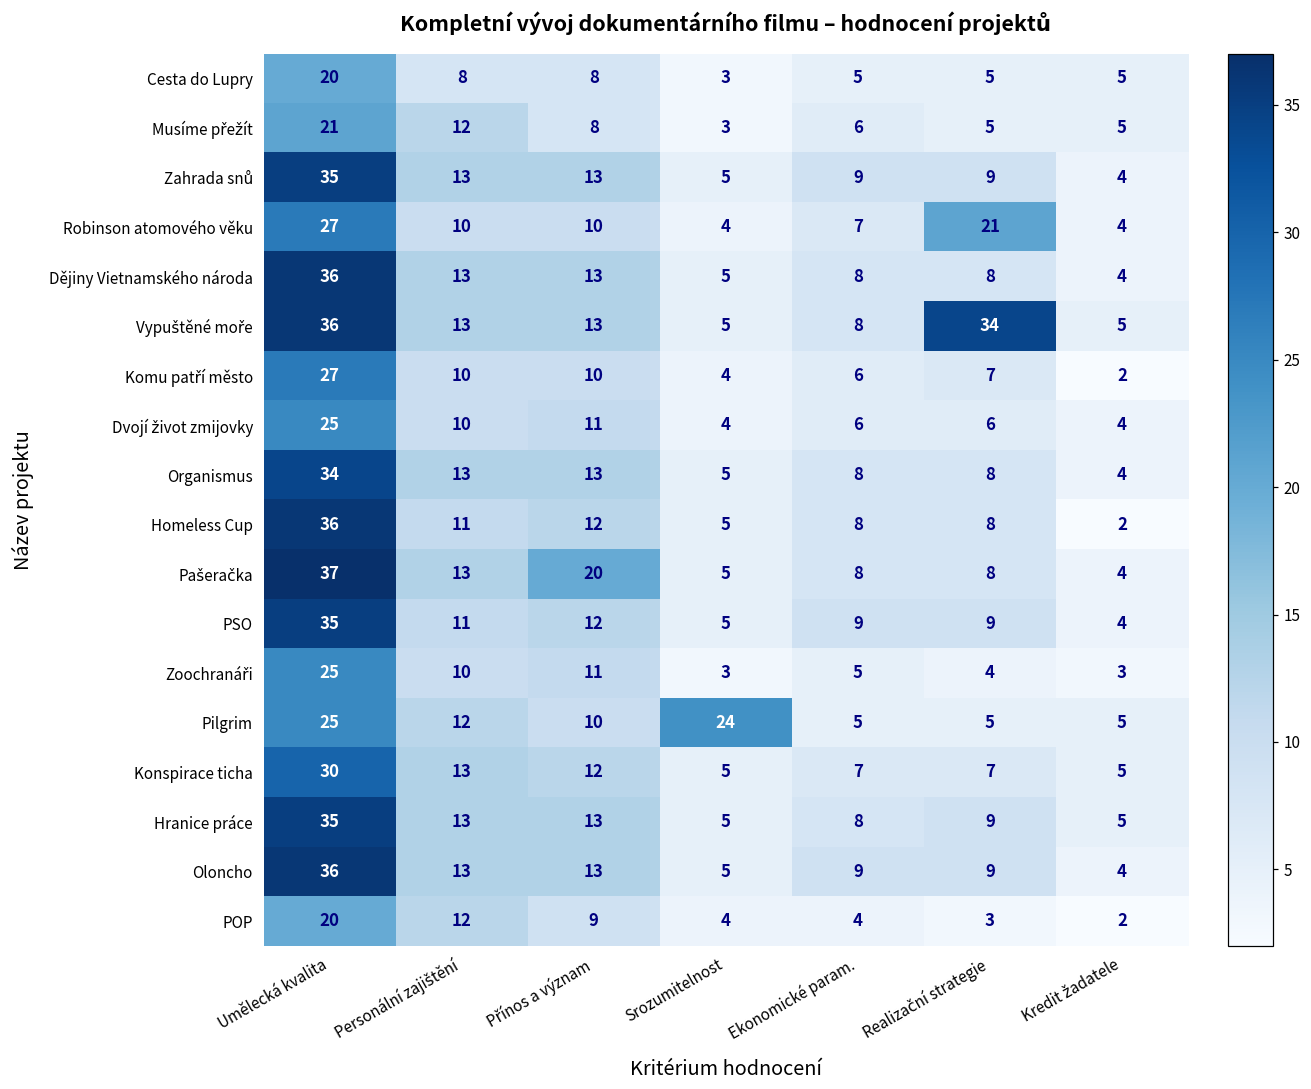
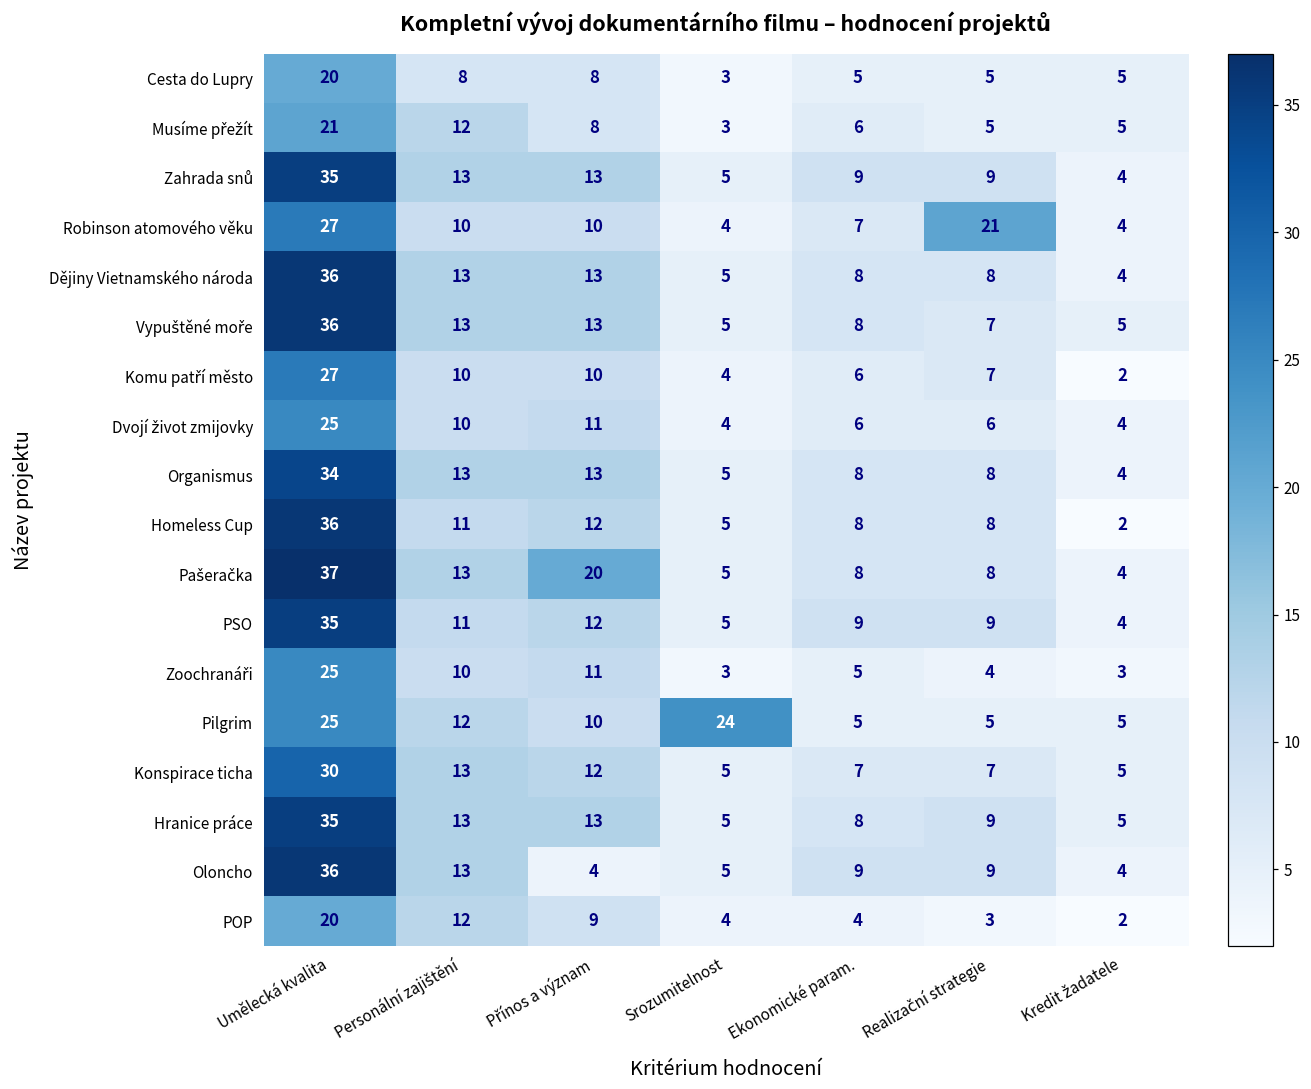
Vypuštěné moře, Realizační strategie: 34 -> 7
Oloncho, Přínos a význam: 13 -> 4
